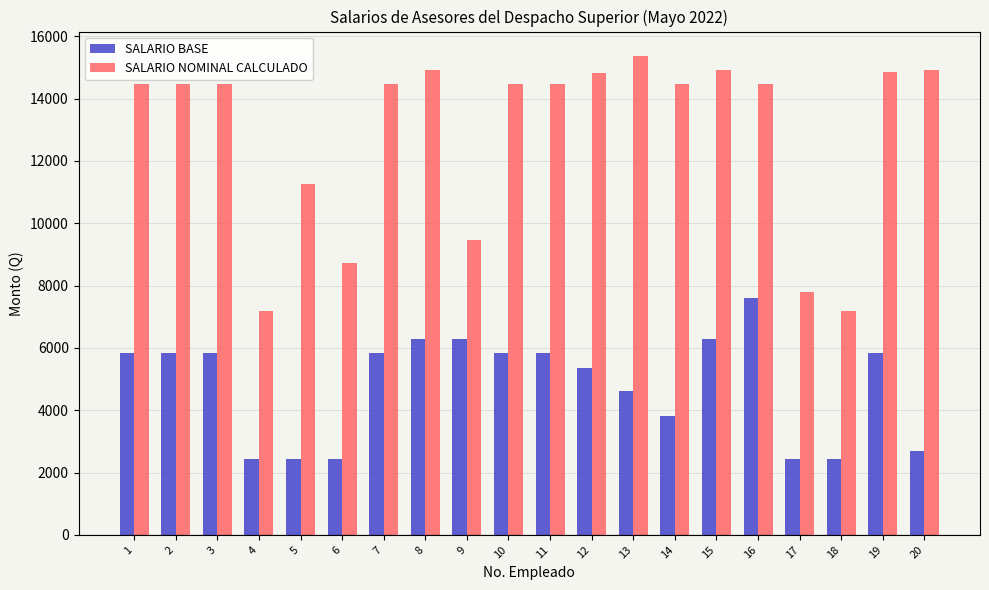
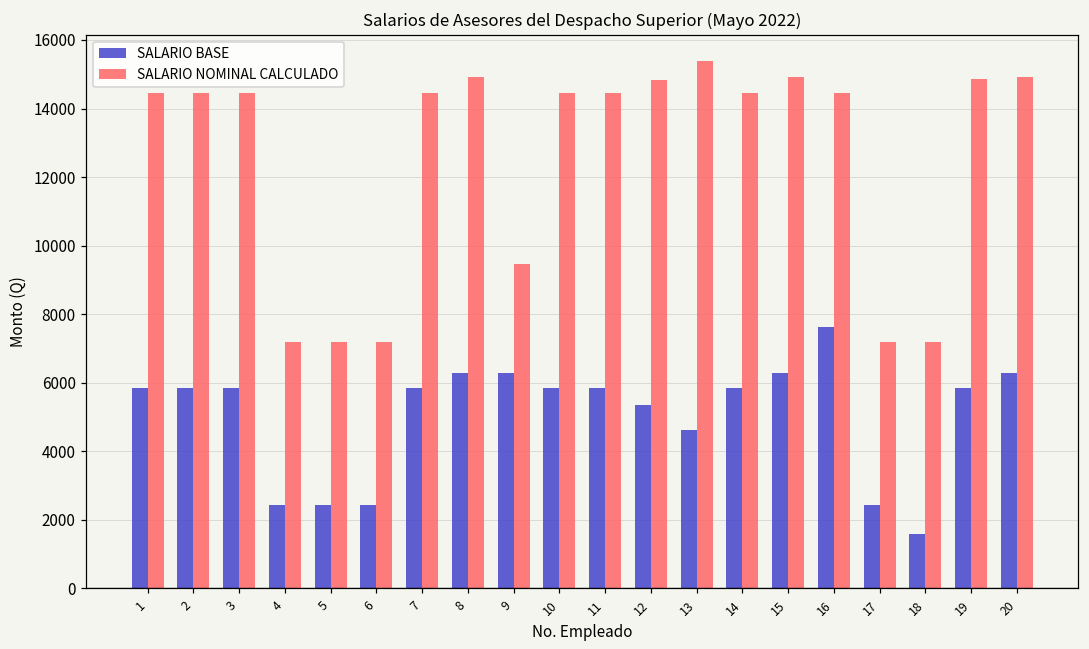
SALARIO NOMINAL CALCULADO, 5: 11300 -> 7200
SALARIO NOMINAL CALCULADO, 6: 8700 -> 7200
SALARIO BASE, 14: 3800 -> 5800
SALARIO NOMINAL CALCULADO, 17: 7800 -> 7200
SALARIO BASE, 18: 2400 -> 1600
SALARIO BASE, 20: 2700 -> 6300
